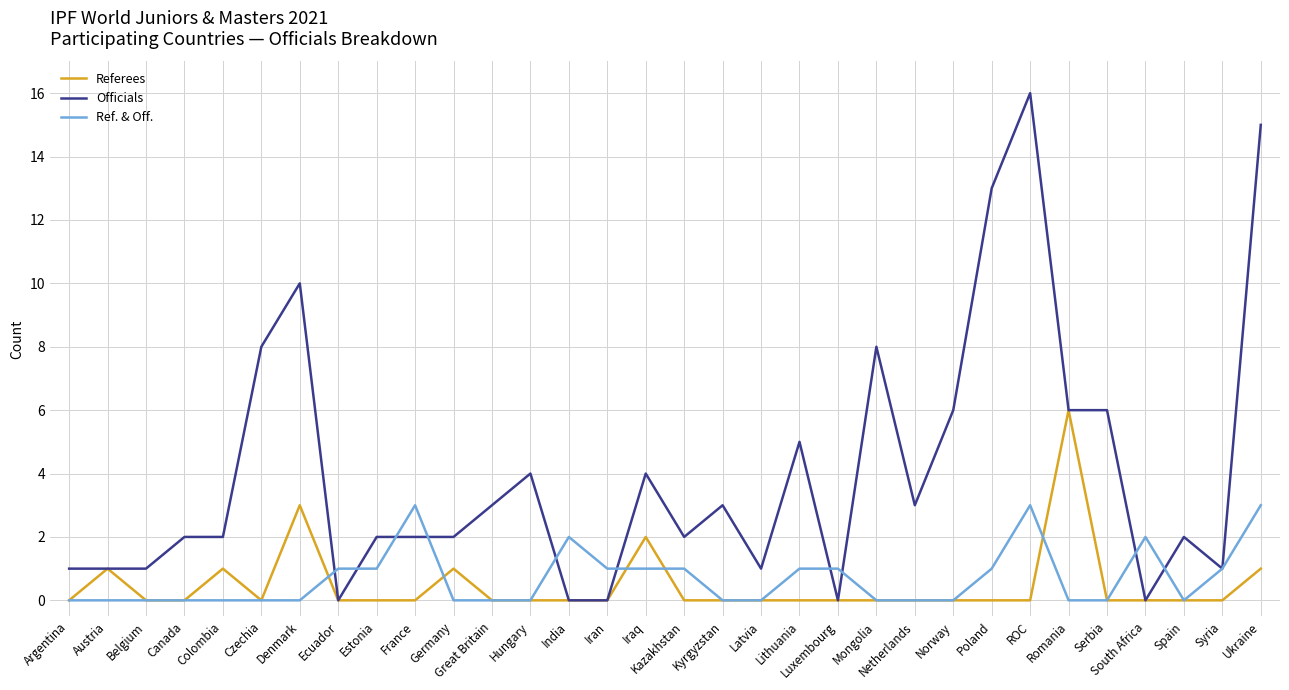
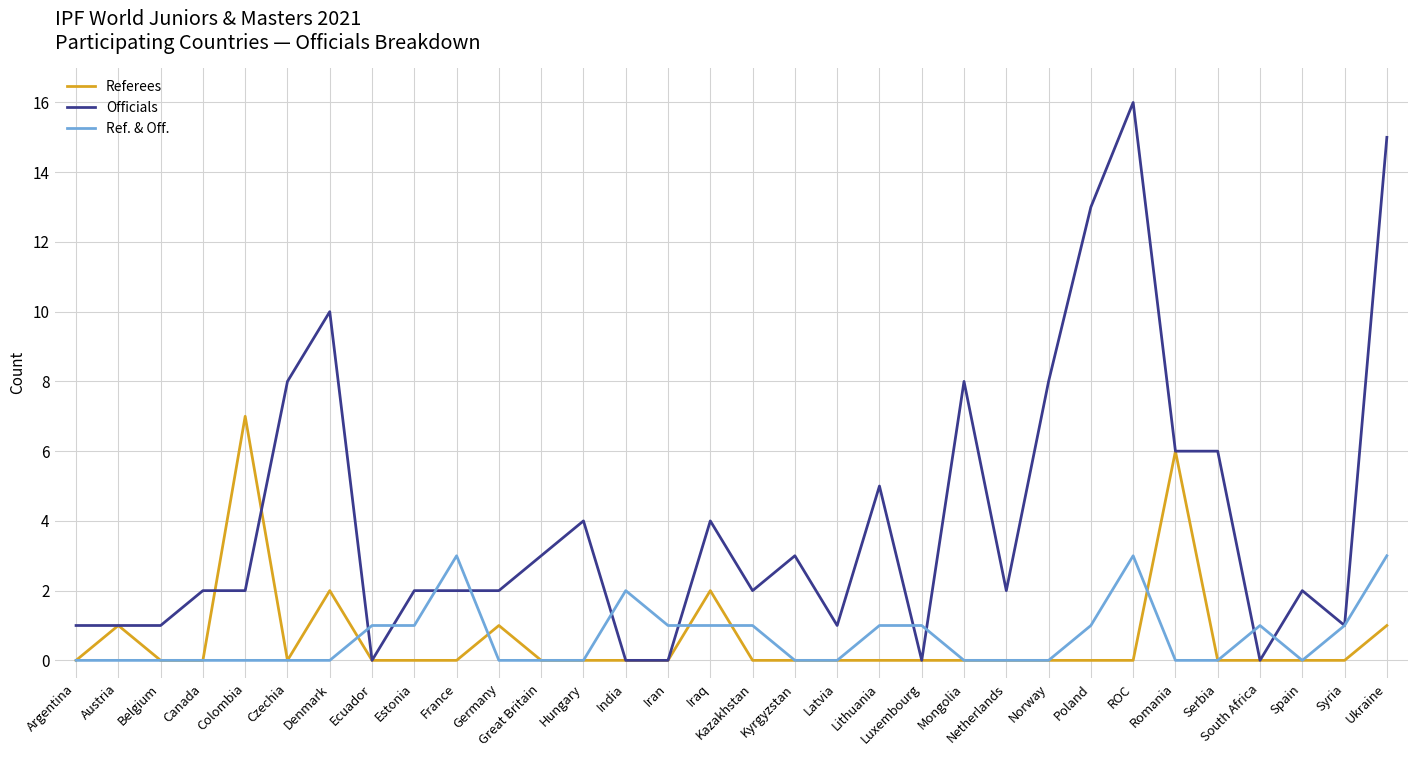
Referees, Colombia: 1 -> 7
Referees, Denmark: 3 -> 2
Officials, Netherlands: 3 -> 2
Officials, Norway: 6 -> 8
Ref. & Off., South Africa: 2 -> 1
